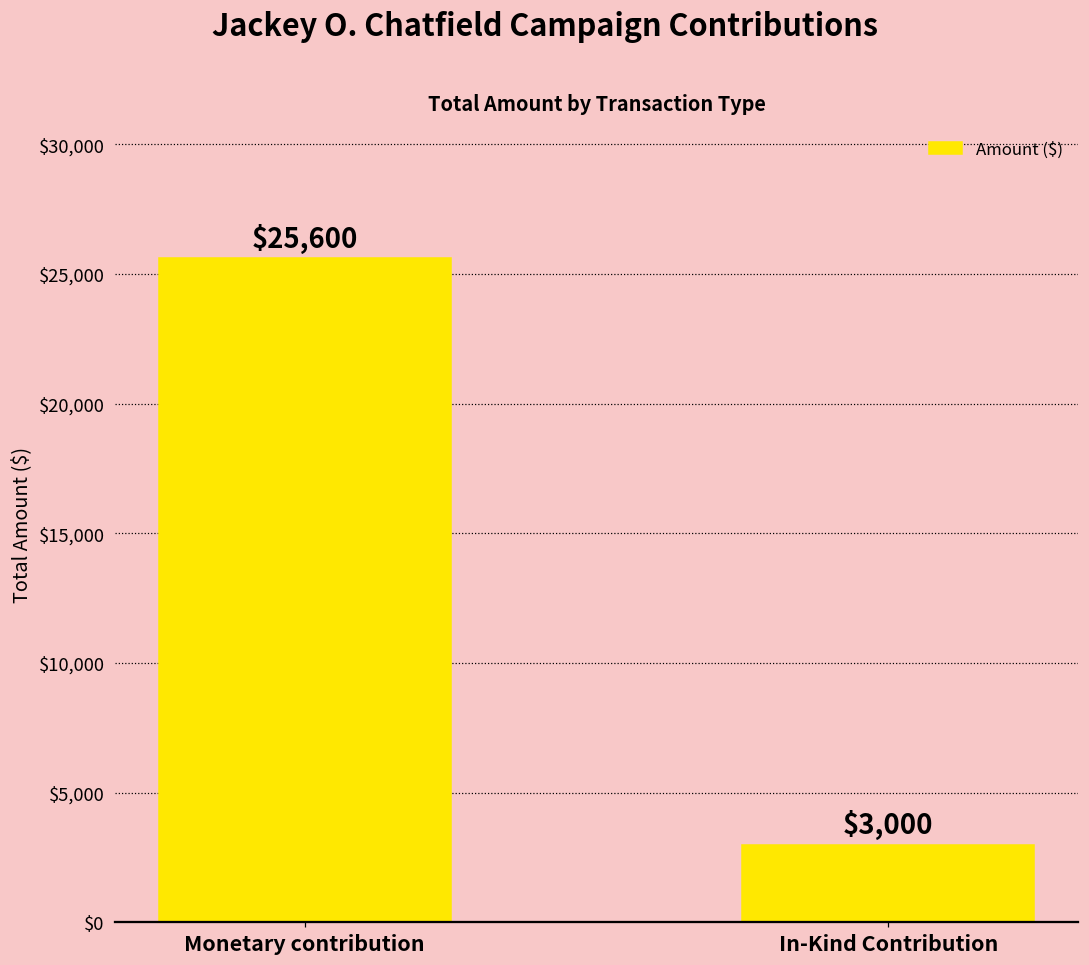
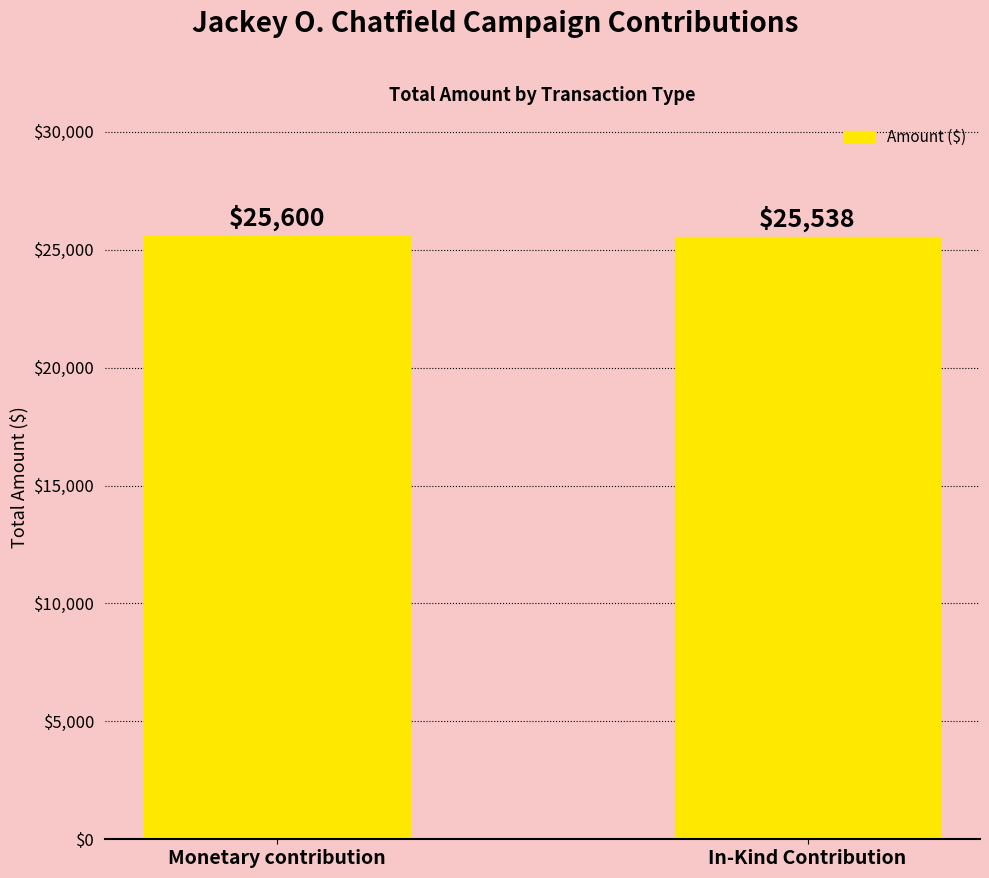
In-Kind Contribution: $3,000 -> $25,538
